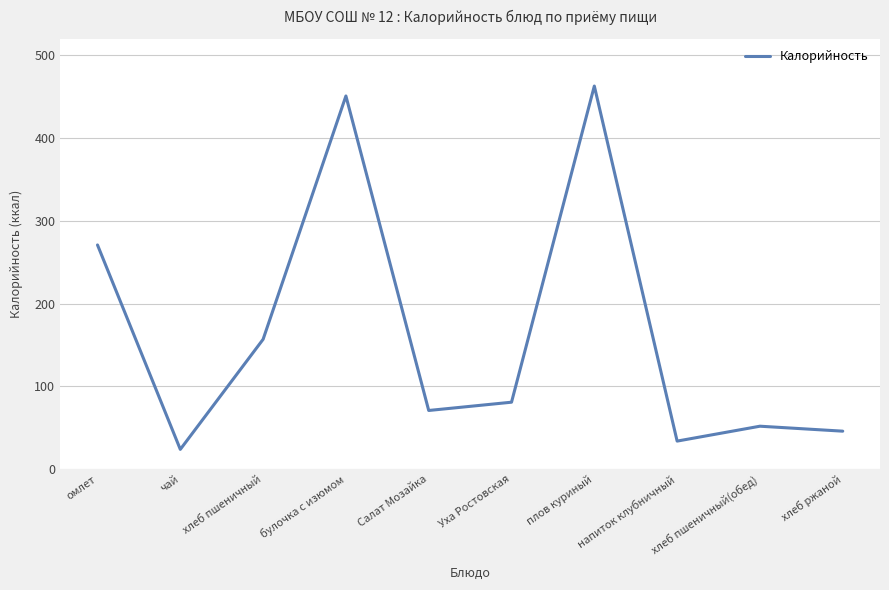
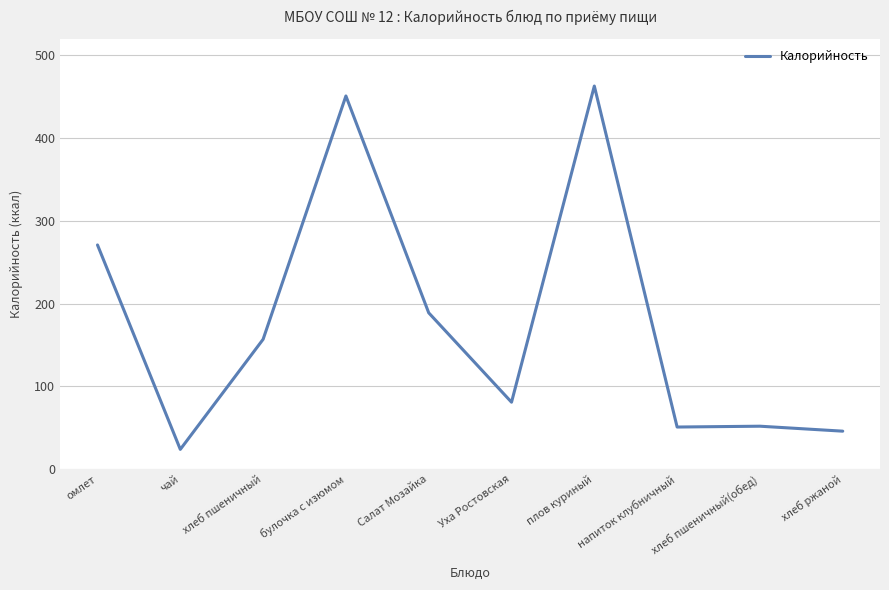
Салат Мозайка: 70 -> 190
напиток клубничный: 30 -> 50
